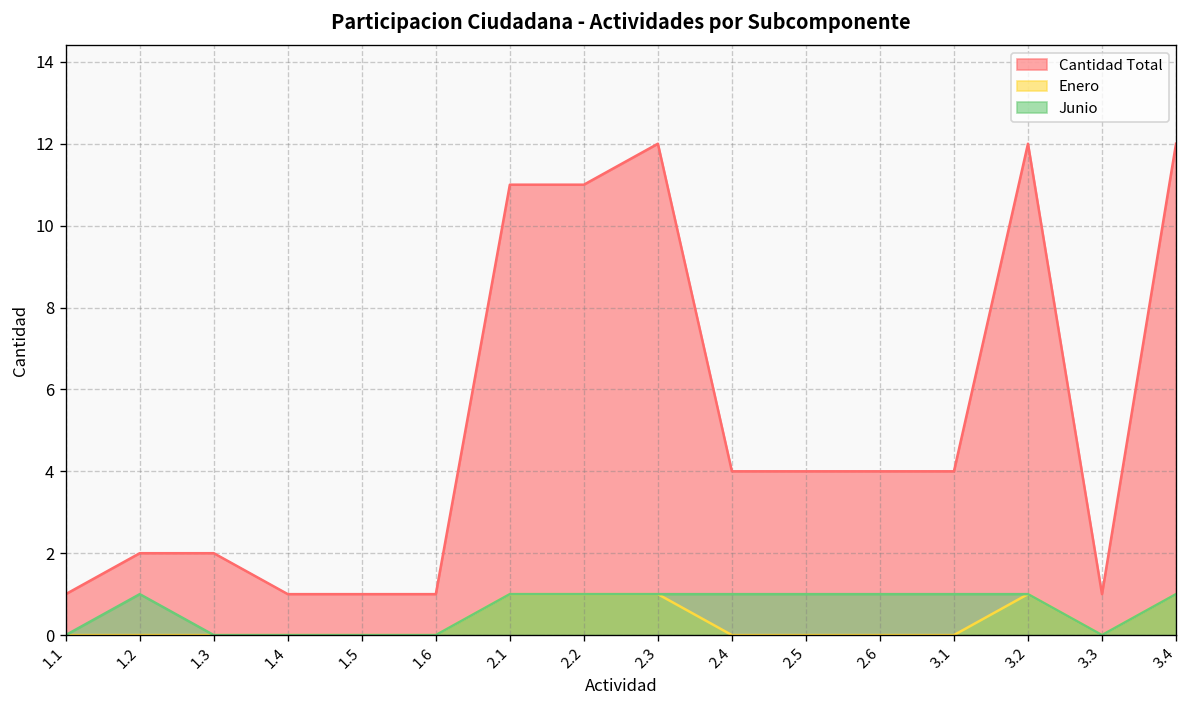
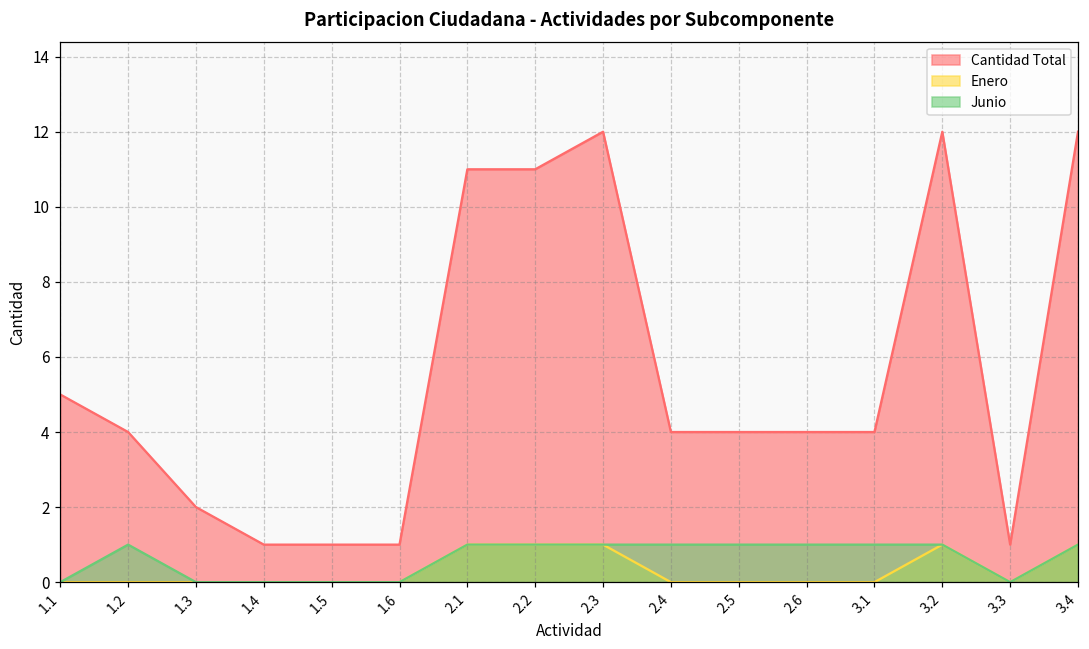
Cantidad Total, 1.1: 1 -> 5
Cantidad Total, 1.2: 2 -> 4
